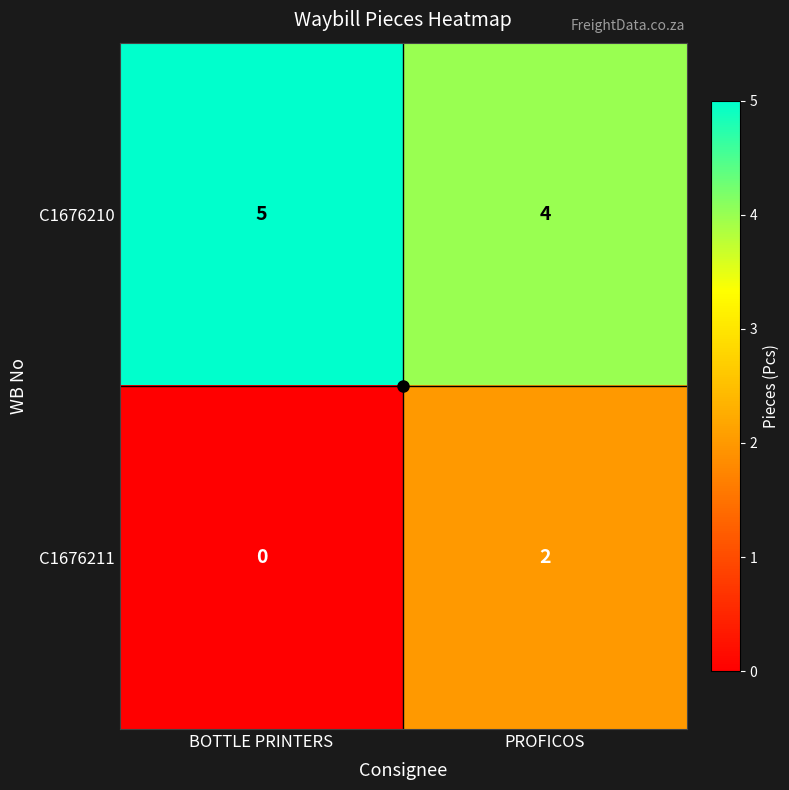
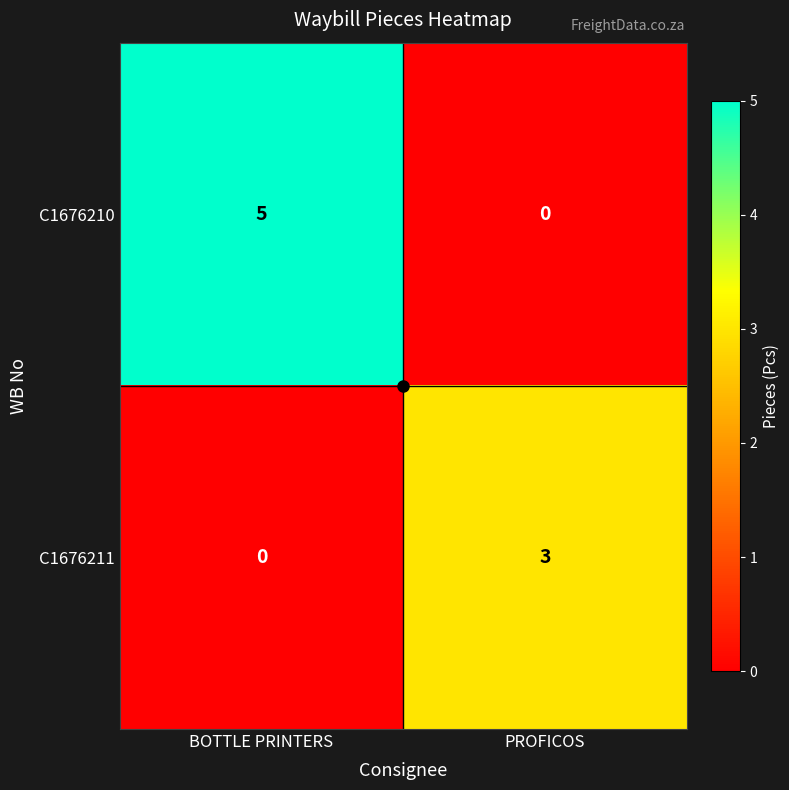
C1676210, PROFICOS: 4 -> 0
C1676211, PROFICOS: 2 -> 3
